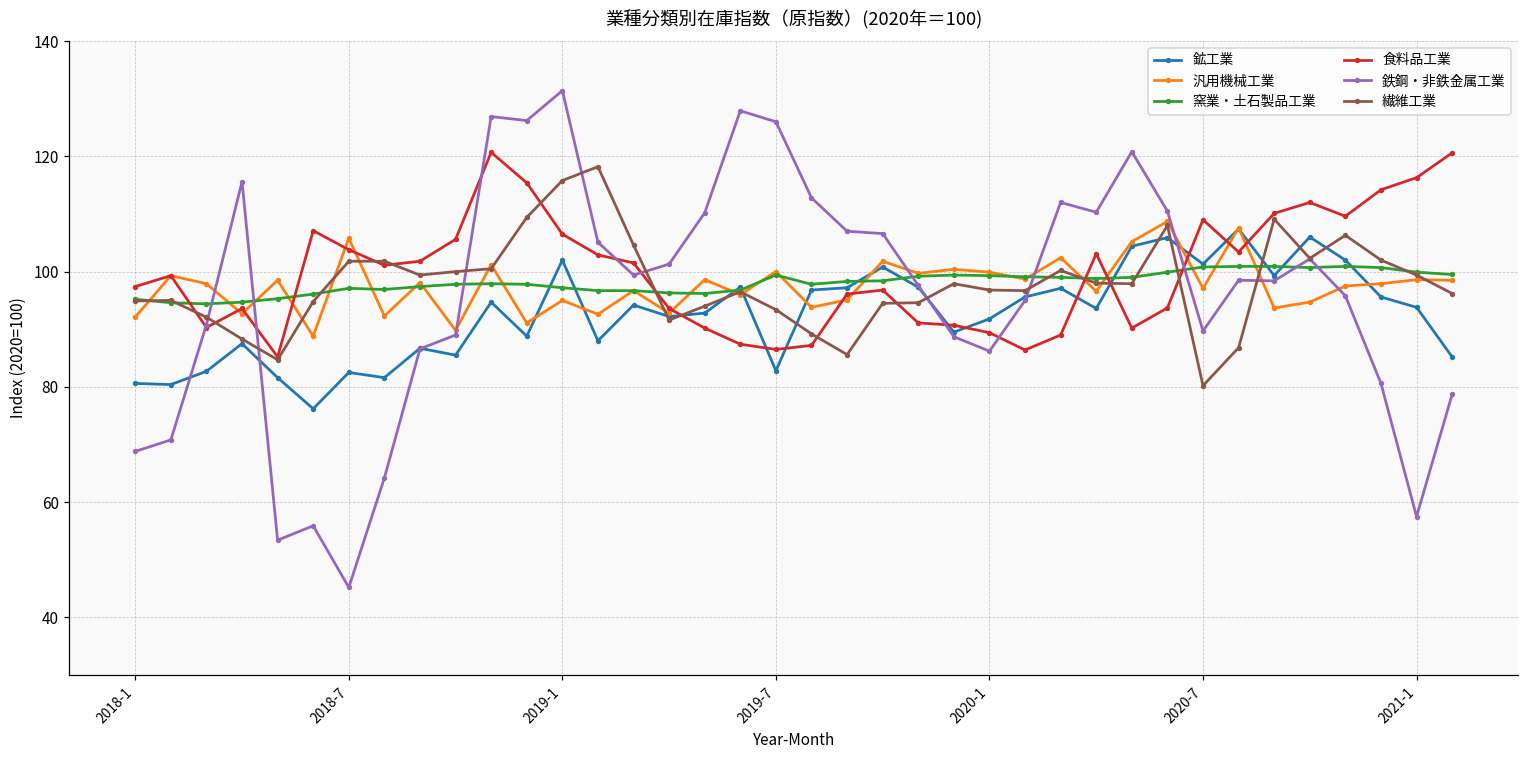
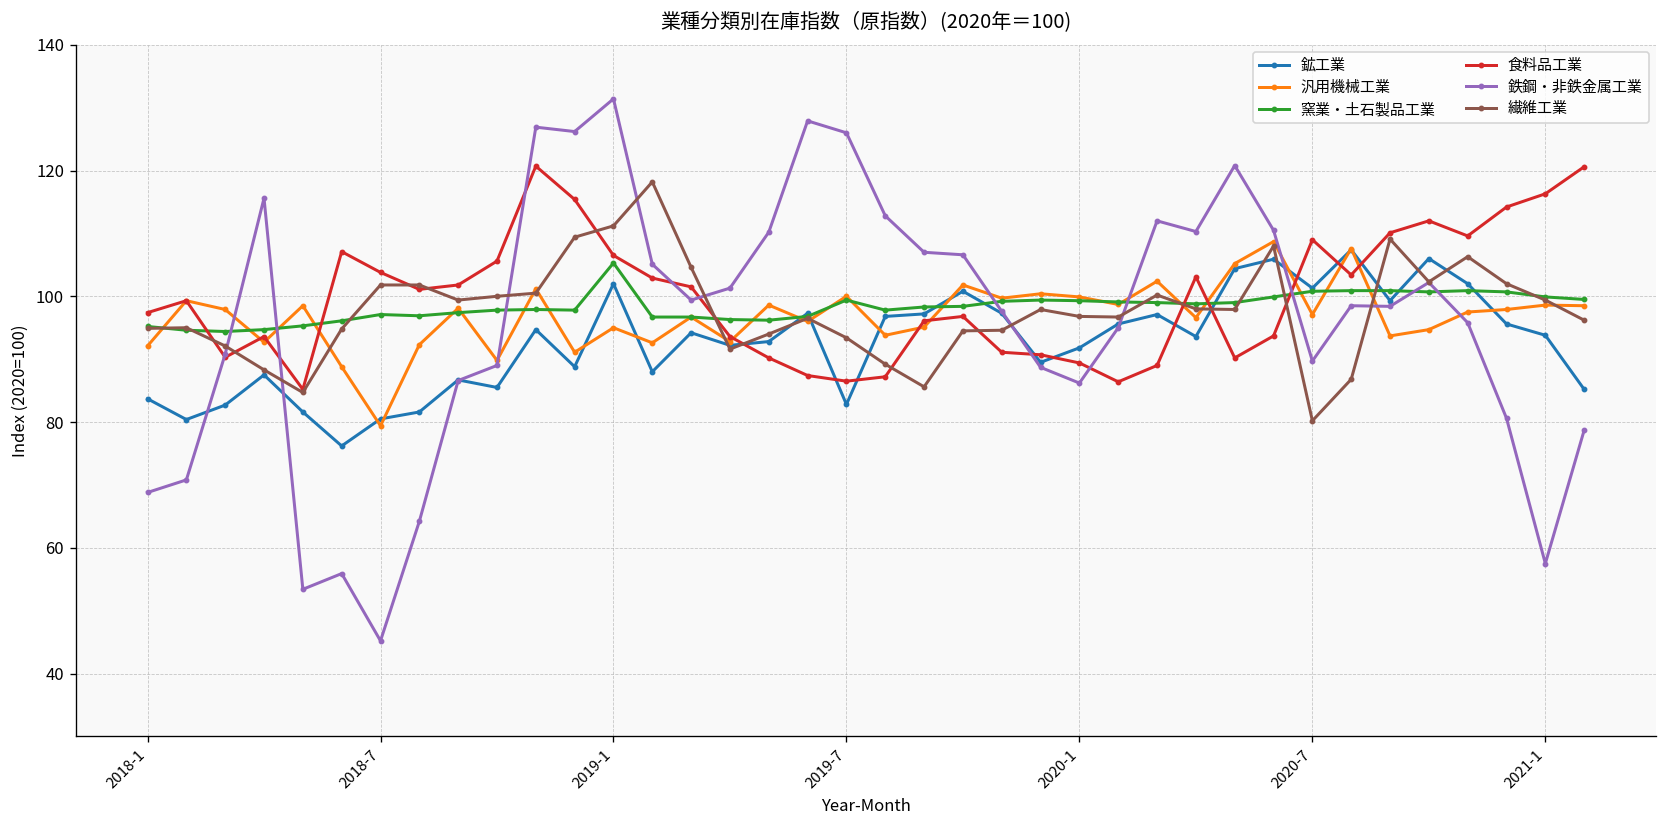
鉱工業, 2018-1: 81 -> 84
鉱工業, 2018-7: 83 -> 81
汎用機械工業, 2018-7: 106 -> 79
窯業・土石製品工業, 2019-1: 97 -> 105
繊維工業, 2019-1: 116 -> 111
